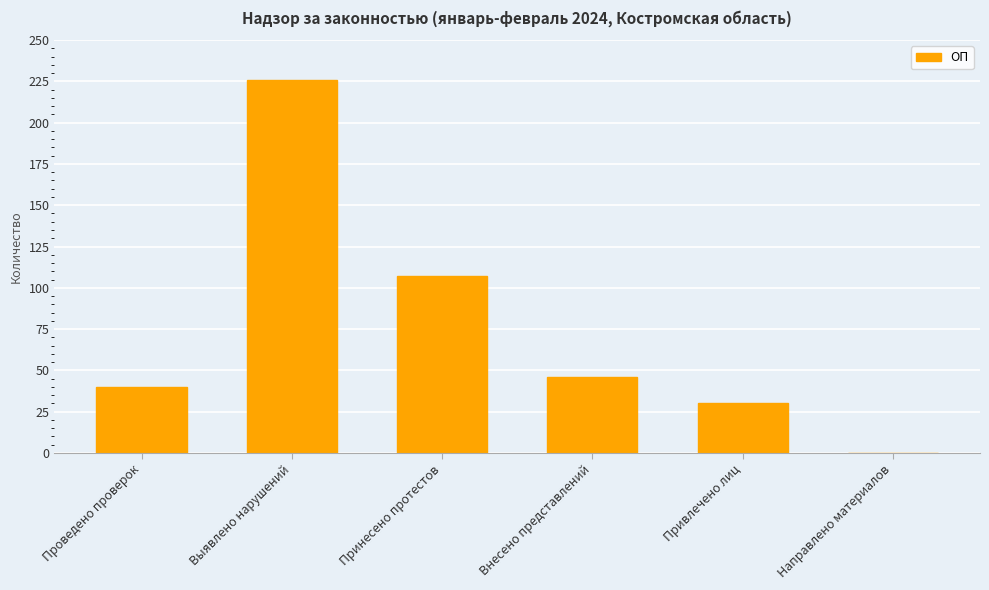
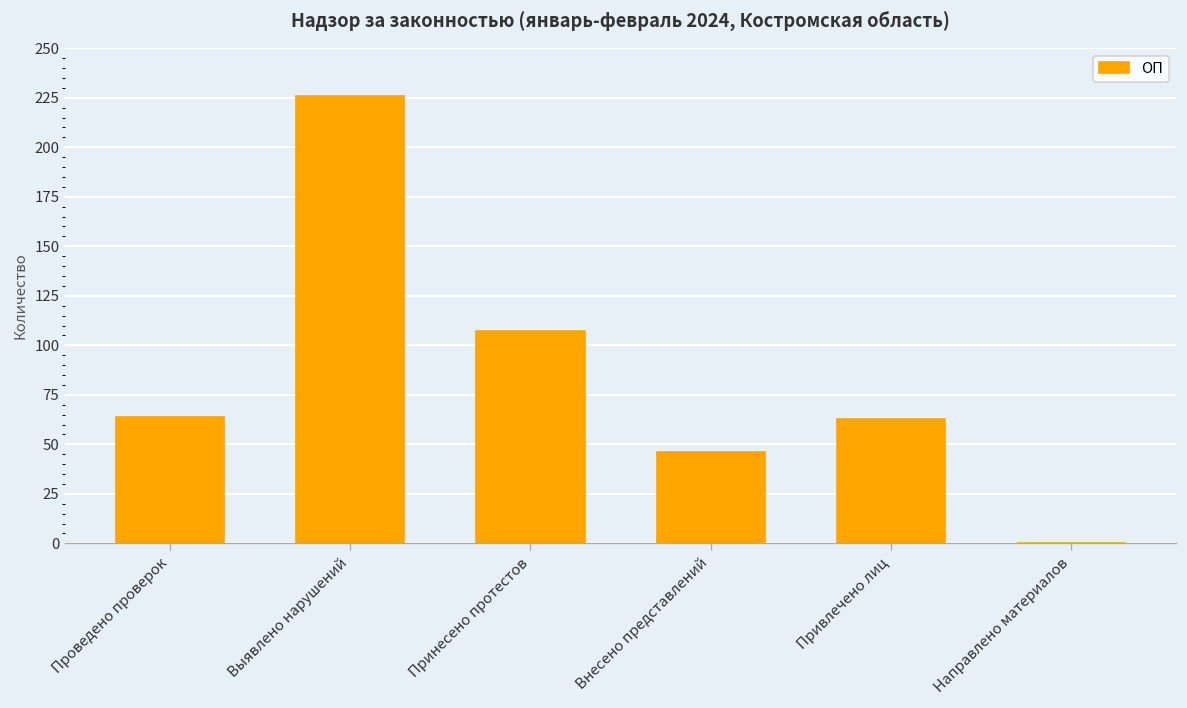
Проведено проверок: 40 -> 64
Привлечено лиц: 30 -> 63
